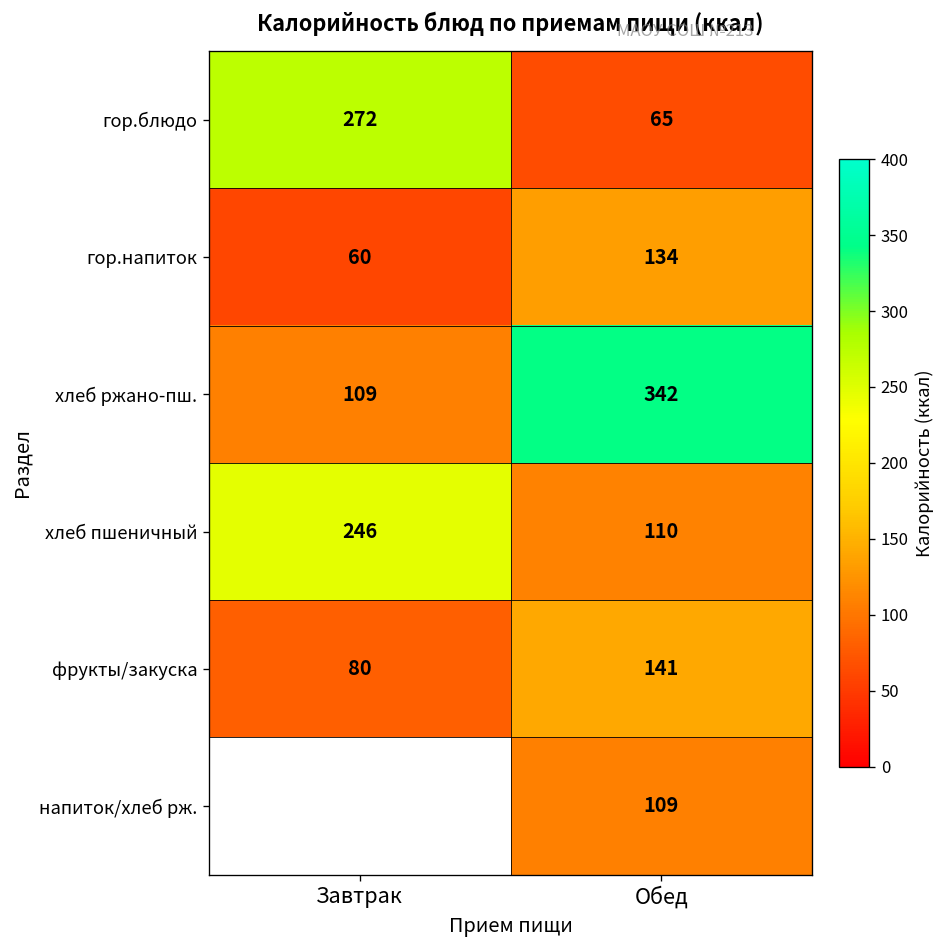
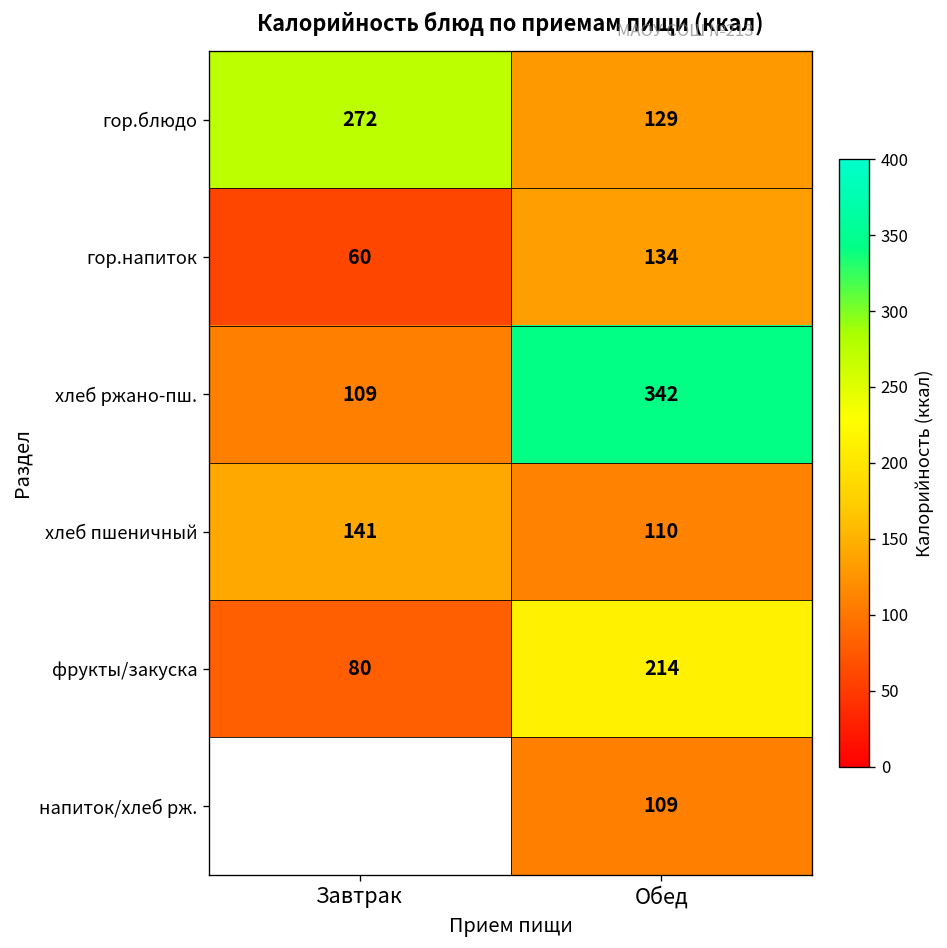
гор.блюдо, Обед: 65 -> 129
хлеб пшеничный, Завтрак: 246 -> 141
фрукты/закуска, Обед: 141 -> 214
